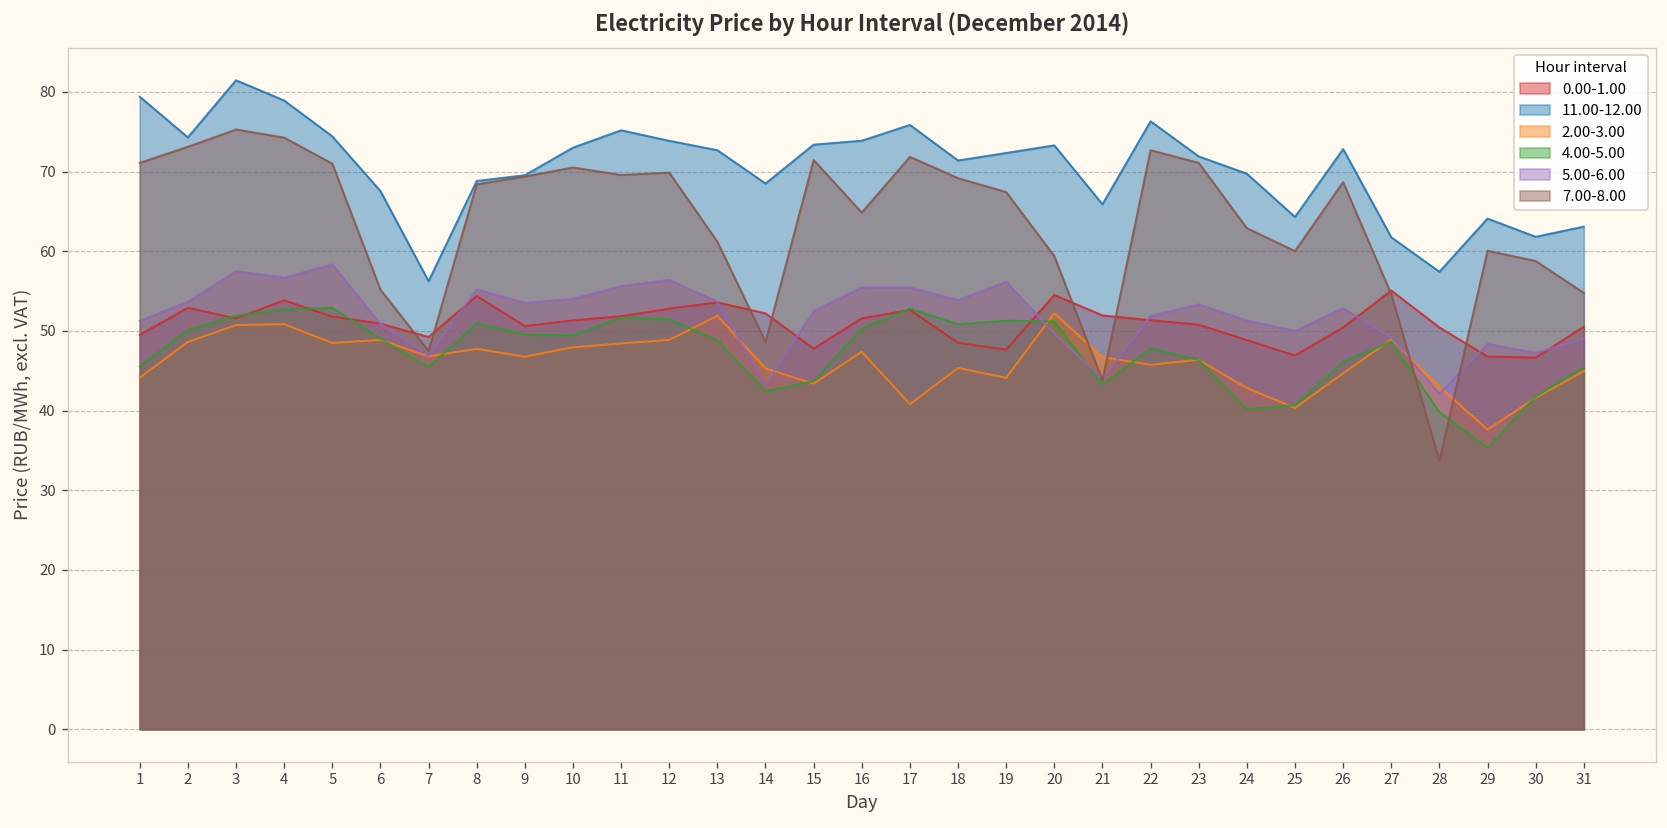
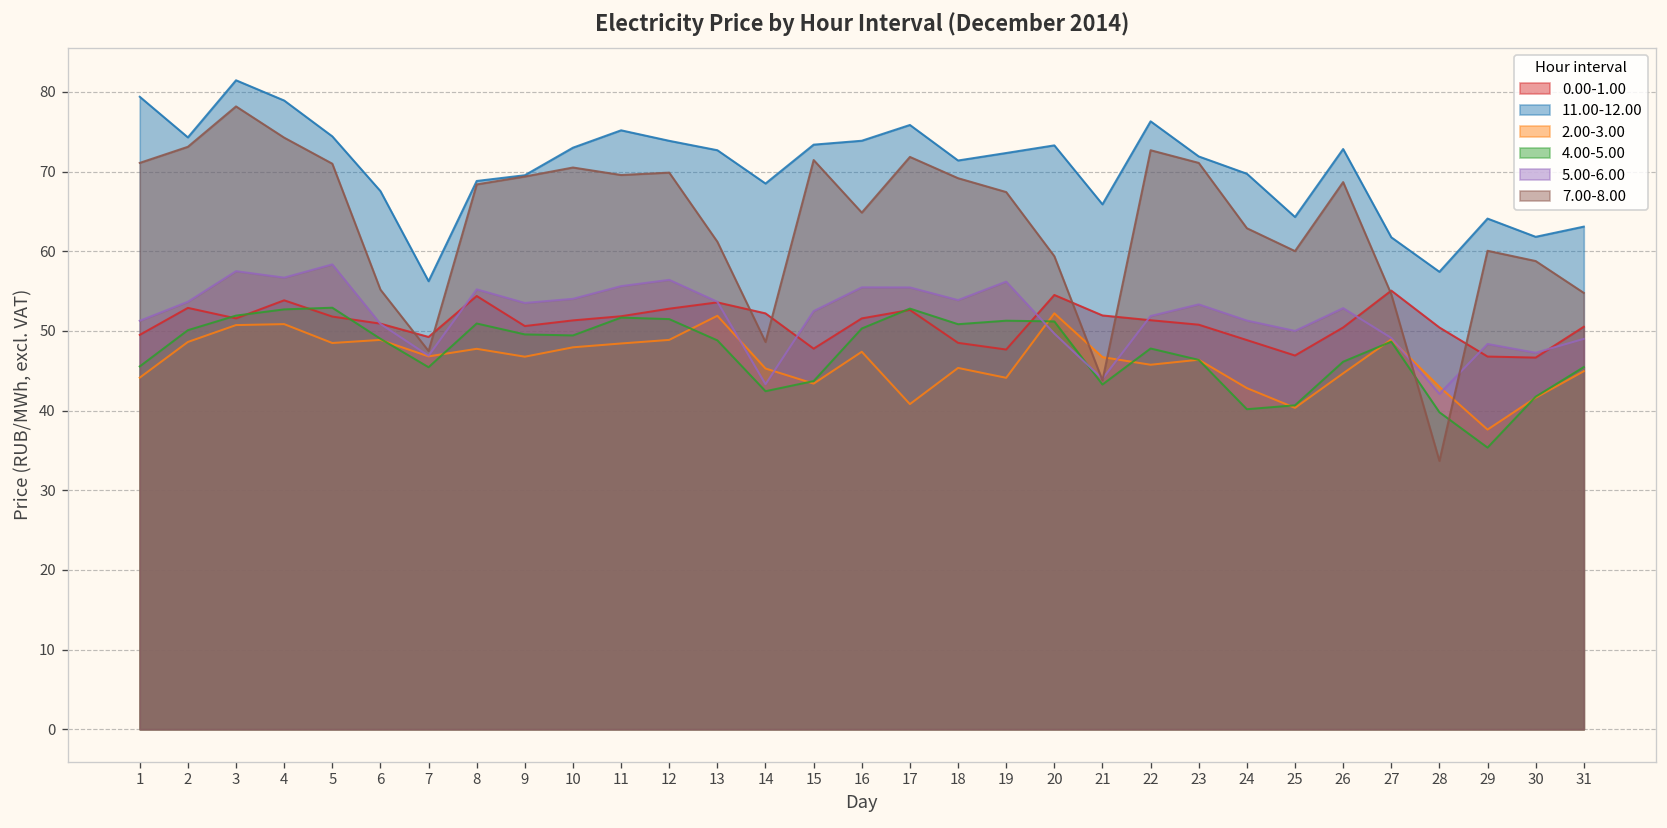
7.00-8.00, 3: 75 -> 78
